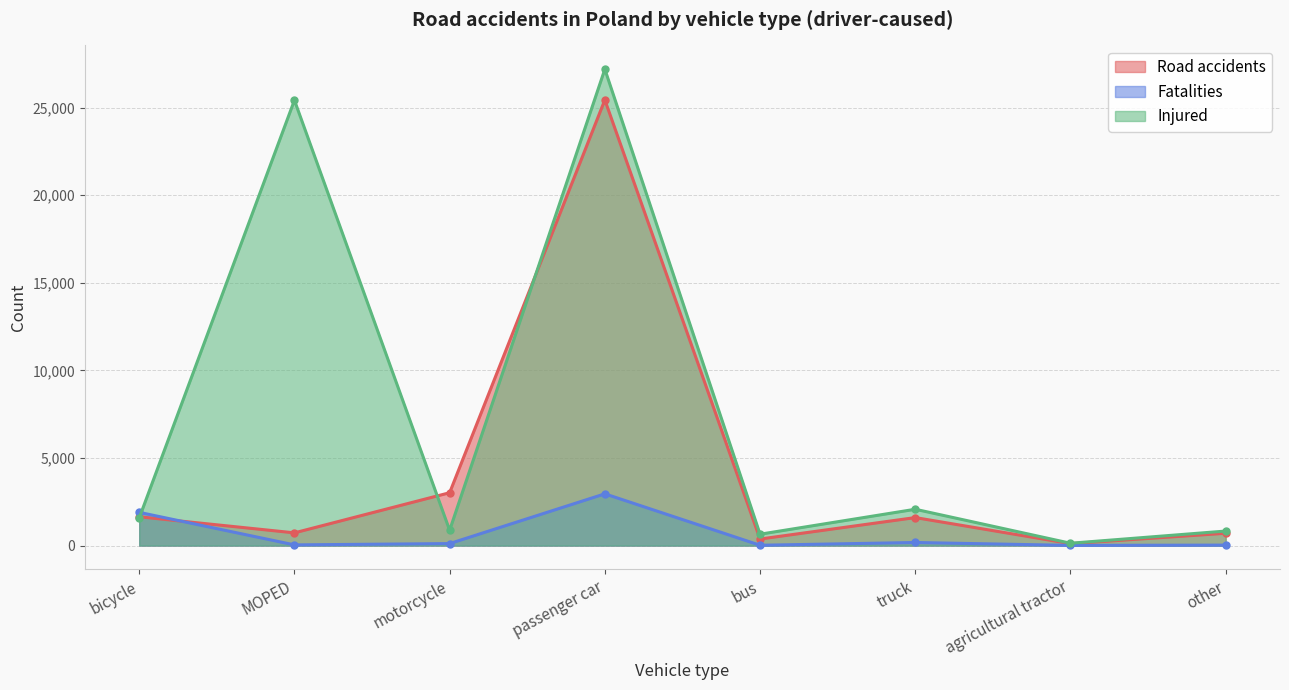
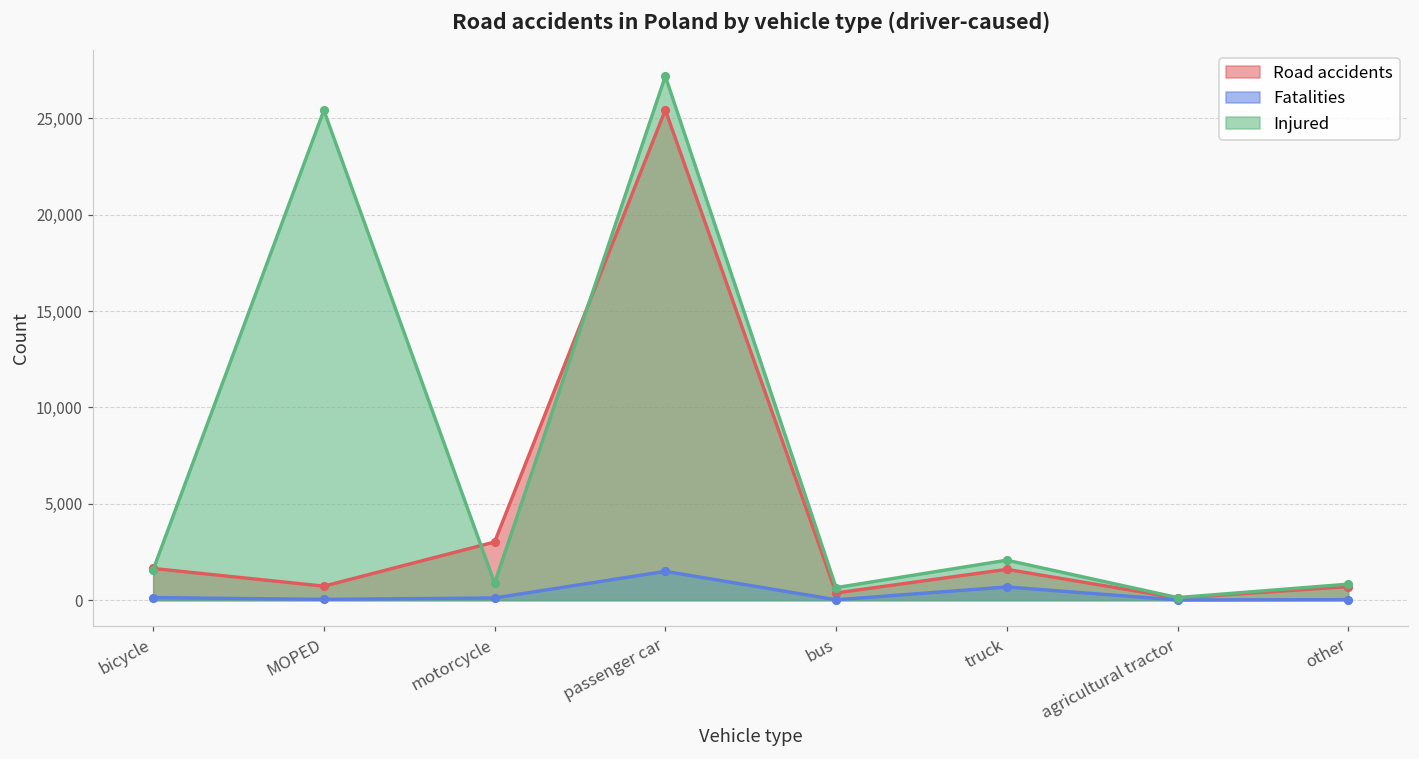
Fatalities, bicycle: 1,900 -> 100
Fatalities, passenger car: 3,000 -> 1,500
Fatalities, truck: 200 -> 700
